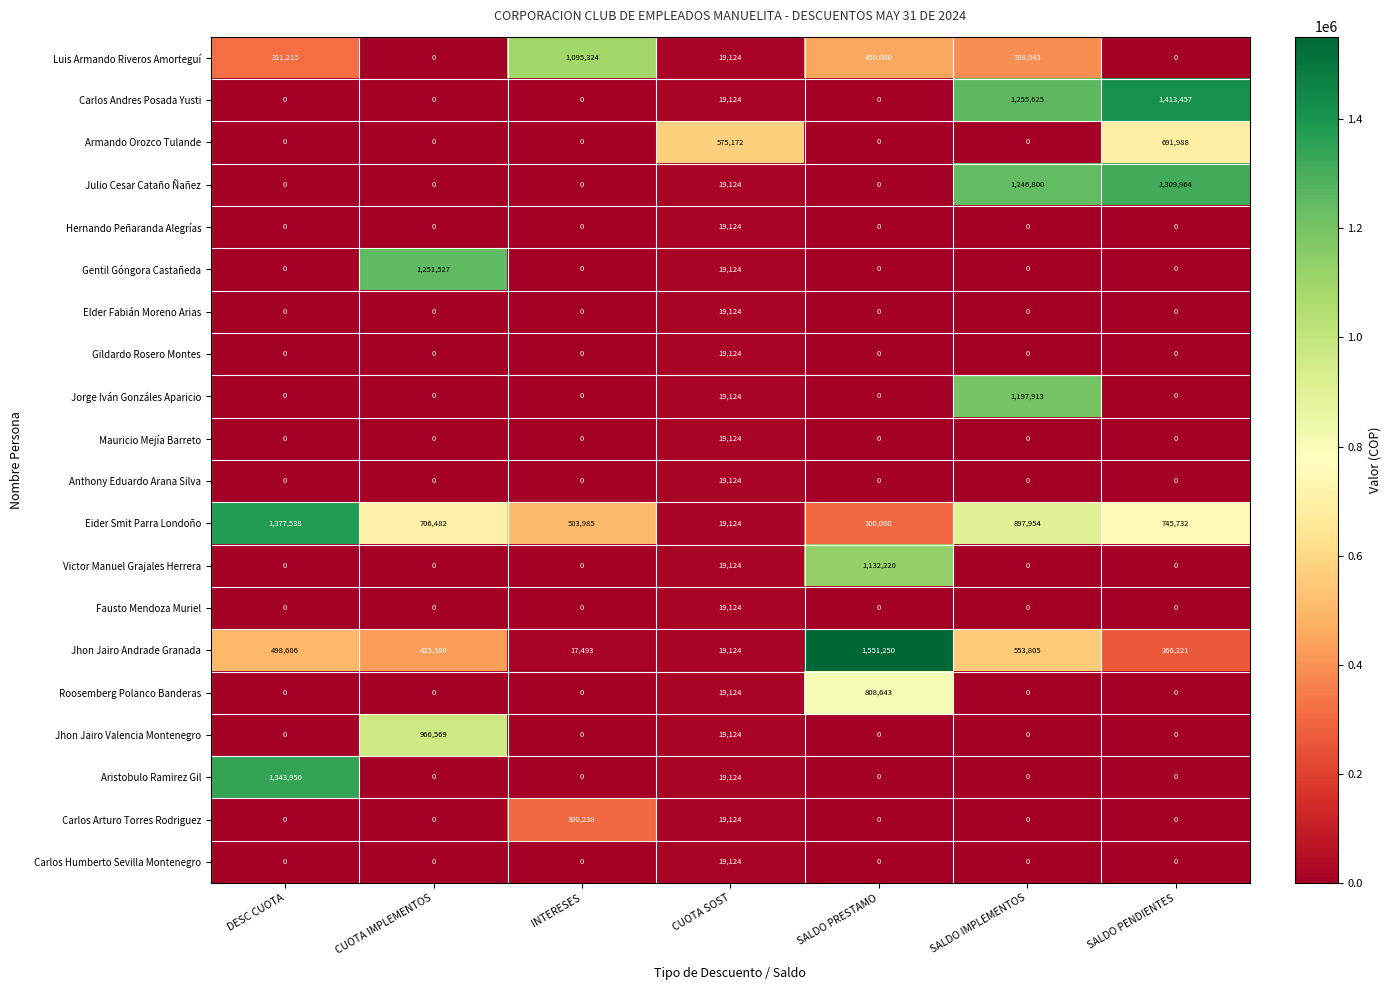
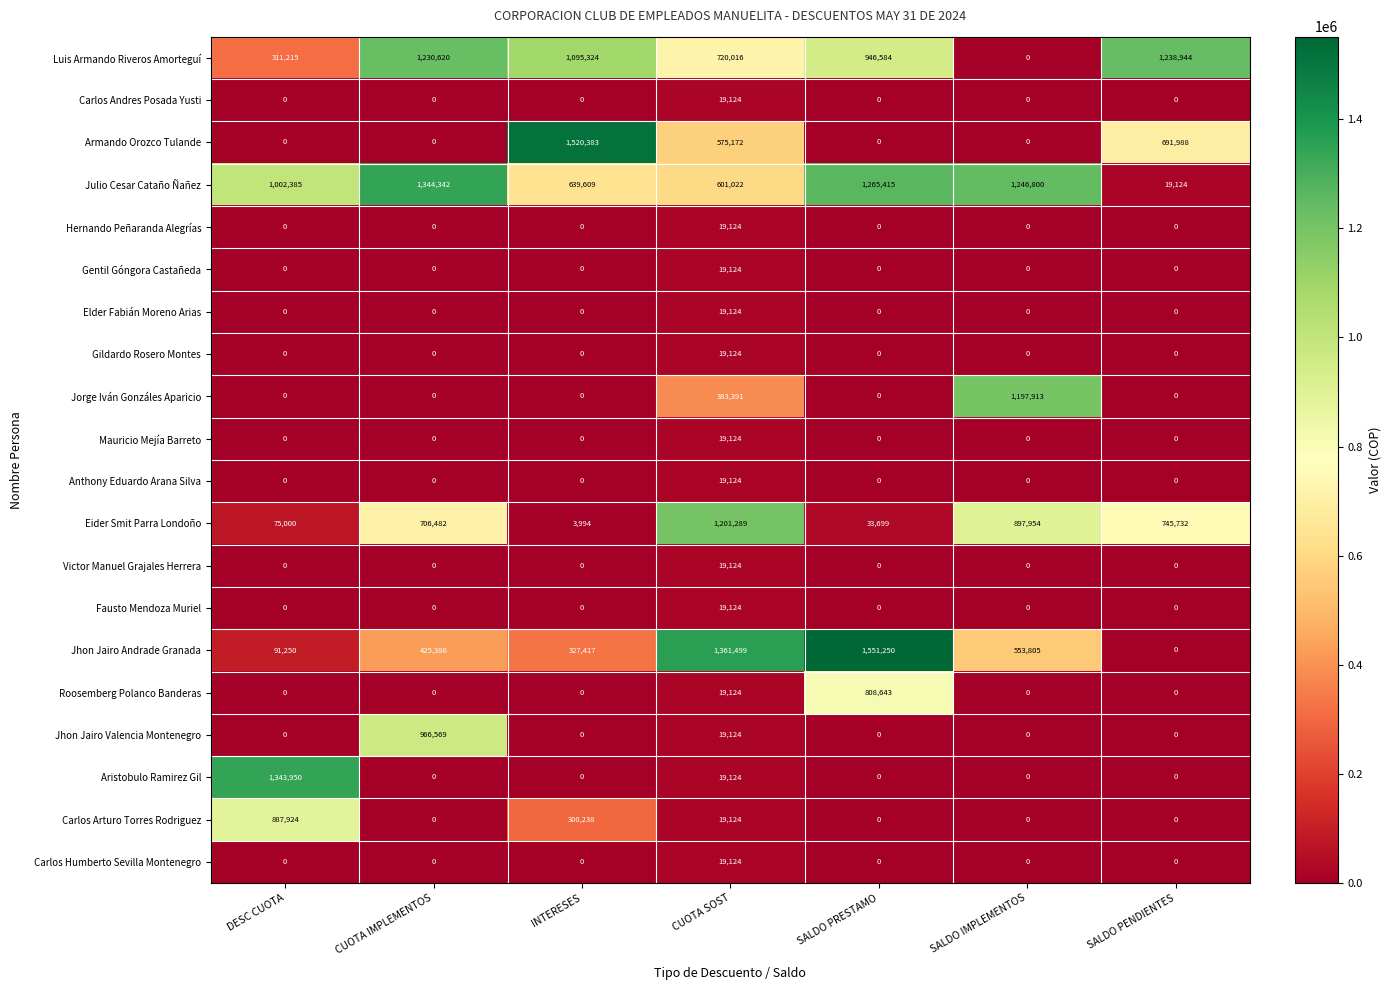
Luis Armando Riveros Amorteguí, CUOTA IMPLEMENTOS: 0 -> 1,230,620
Luis Armando Riveros Amorteguí, CUOTA SOST: 19,124 -> 720,016
Luis Armando Riveros Amorteguí, SALDO PRESTAMO: 450,000 -> 946,584
Luis Armando Riveros Amorteguí, SALDO IMPLEMENTOS: 388,543 -> 0
Luis Armando Riveros Amorteguí, SALDO PENDIENTES: 0 -> 1,238,944
Carlos Andres Posada Yusti, SALDO IMPLEMENTOS: 1,255,625 -> 0
Carlos Andres Posada Yusti, SALDO PENDIENTES: 1,413,457 -> 0
Armando Orozco Tulande, INTERESES: 0 -> 1,520,383
Julio Cesar Cataño Ñañez, DESC CUOTA: 0 -> 1,002,385
Julio Cesar Cataño Ñañez, CUOTA IMPLEMENTOS: 0 -> 1,344,342
Julio Cesar Cataño Ñañez, INTERESES: 0 -> 639,609
Julio Cesar Cataño Ñañez, CUOTA SOST: 19,124 -> 601,022
Julio Cesar Cataño Ñañez, SALDO PRESTAMO: 0 -> 1,265,415
Julio Cesar Cataño Ñañez, SALDO PENDIENTES: 1,309,964 -> 19,124
Gentil Góngora Castañeda, CUOTA IMPLEMENTOS: 1,251,527 -> 0
Jorge Iván Gonzáles Aparicio, CUOTA SOST: 19,124 -> 383,391
Eider Smit Parra Londoño, DESC CUOTA: 1,377,538 -> 75,000
Eider Smit Parra Londoño, INTERESES: 503,985 -> 3,994
Eider Smit Parra Londoño, CUOTA SOST: 19,124 -> 1,201,289
Eider Smit Parra Londoño, SALDO PRESTAMO: 300,000 -> 33,699
Victor Manuel Grajales Herrera, SALDO PRESTAMO: 1,132,220 -> 0
Jhon Jairo Andrade Granada, DESC CUOTA: 498,606 -> 91,250
Jhon Jairo Andrade Granada, INTERESES: 17,493 -> 327,417
Jhon Jairo Andrade Granada, CUOTA SOST: 19,124 -> 1,361,499
Jhon Jairo Andrade Granada, SALDO PENDIENTES: 266,321 -> 0
Carlos Arturo Torres Rodriguez, DESC CUOTA: 0 -> 887,924
